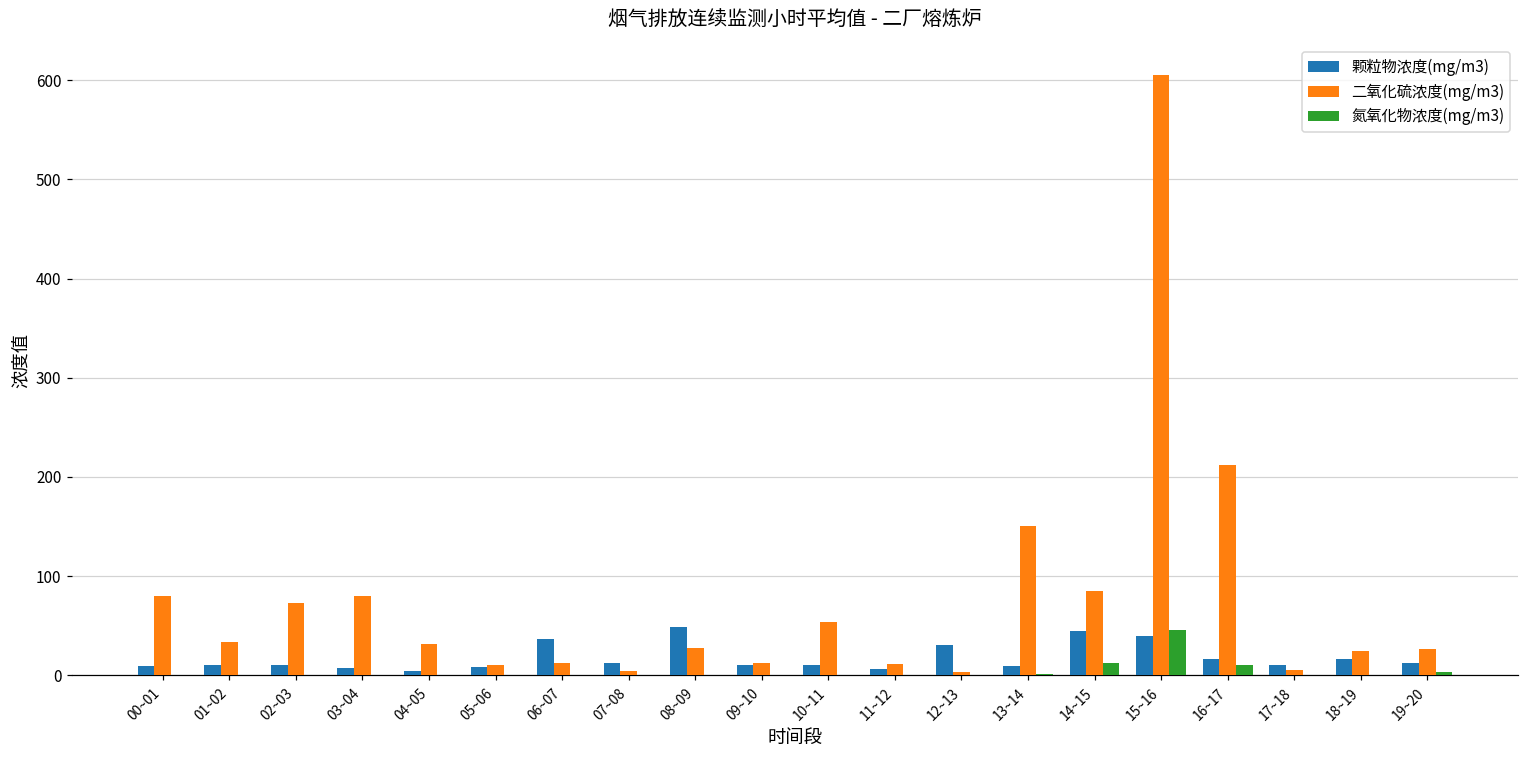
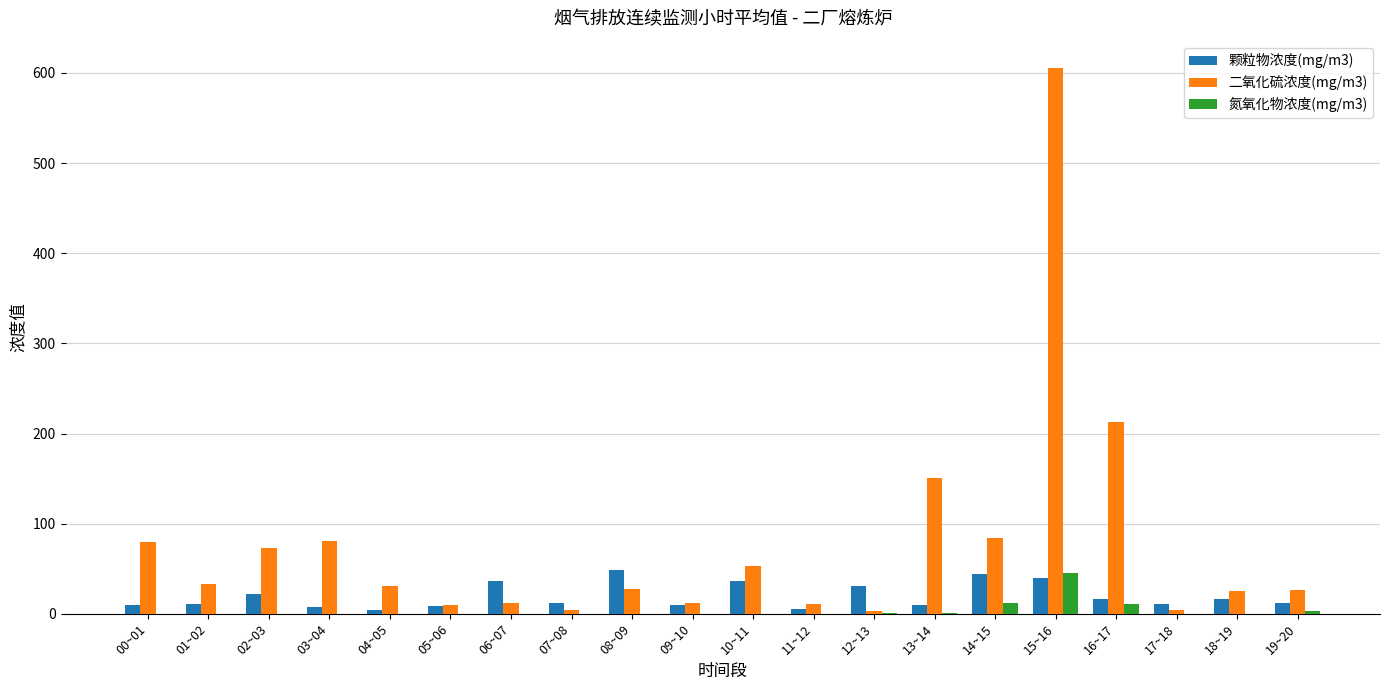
颗粒物浓度(mg/m3), 02~03: 10 -> 20
颗粒物浓度(mg/m3), 10~11: 10 -> 40
